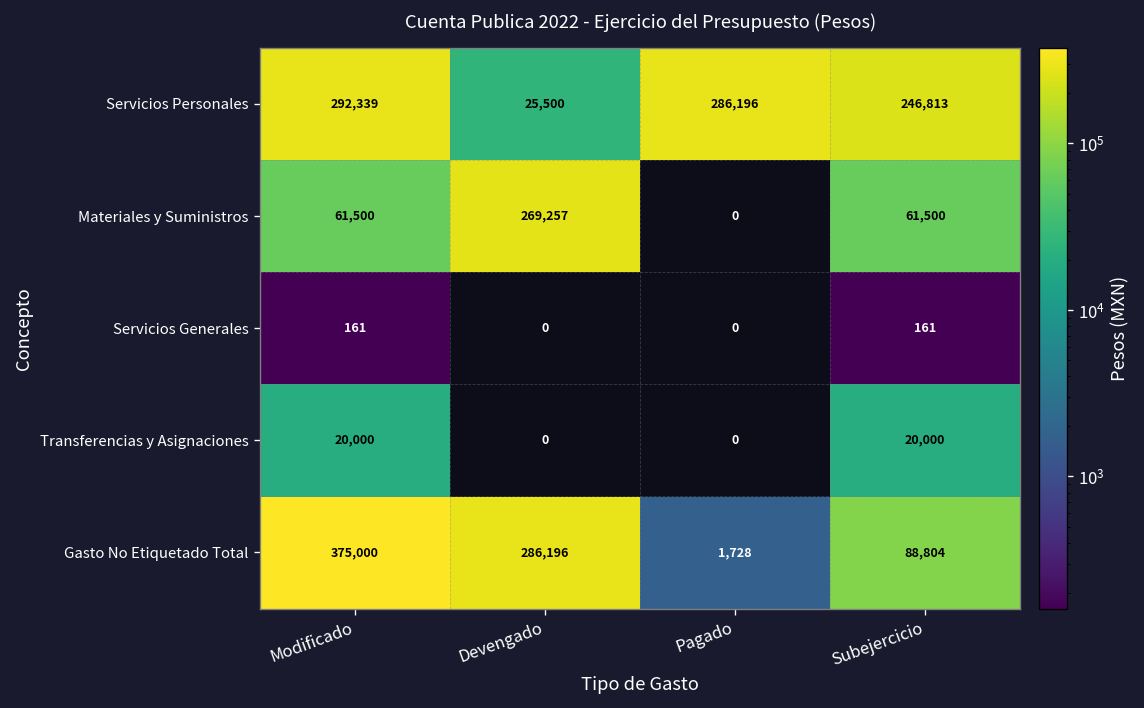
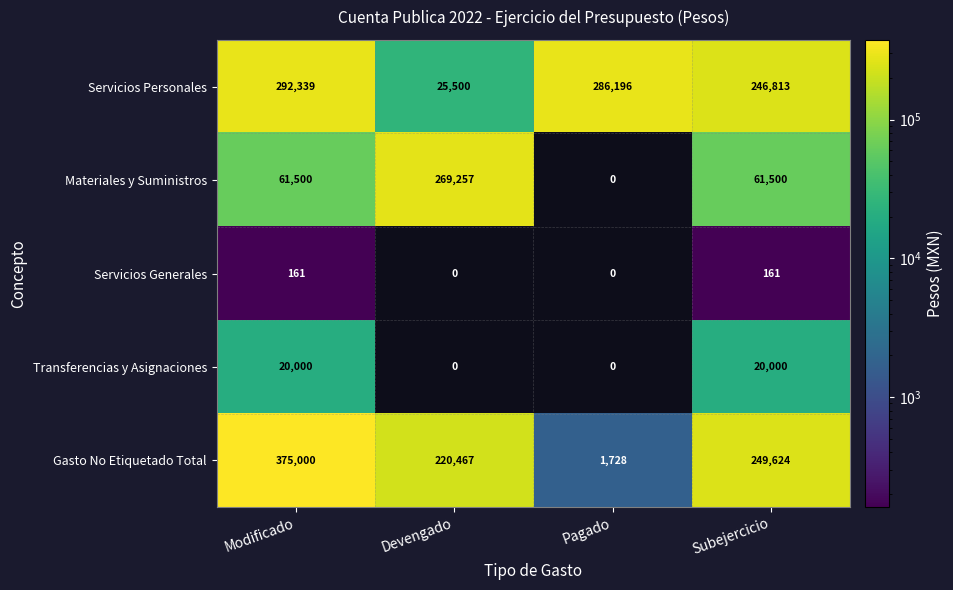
Gasto No Etiquetado Total, Devengado: 286,196 -> 220,467
Gasto No Etiquetado Total, Subejercicio: 88,804 -> 249,624
